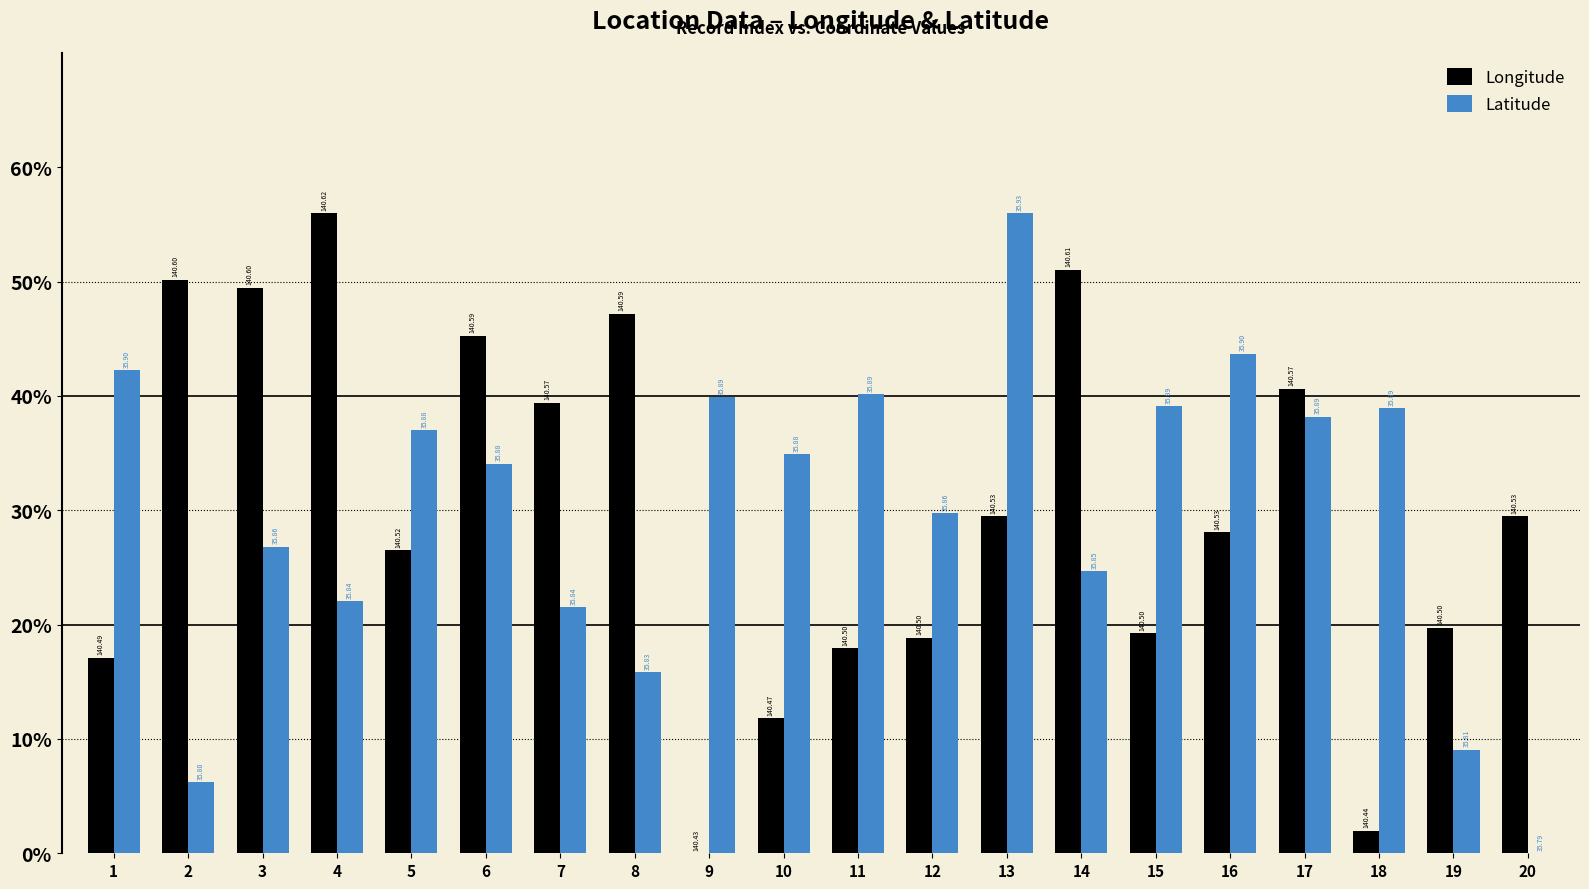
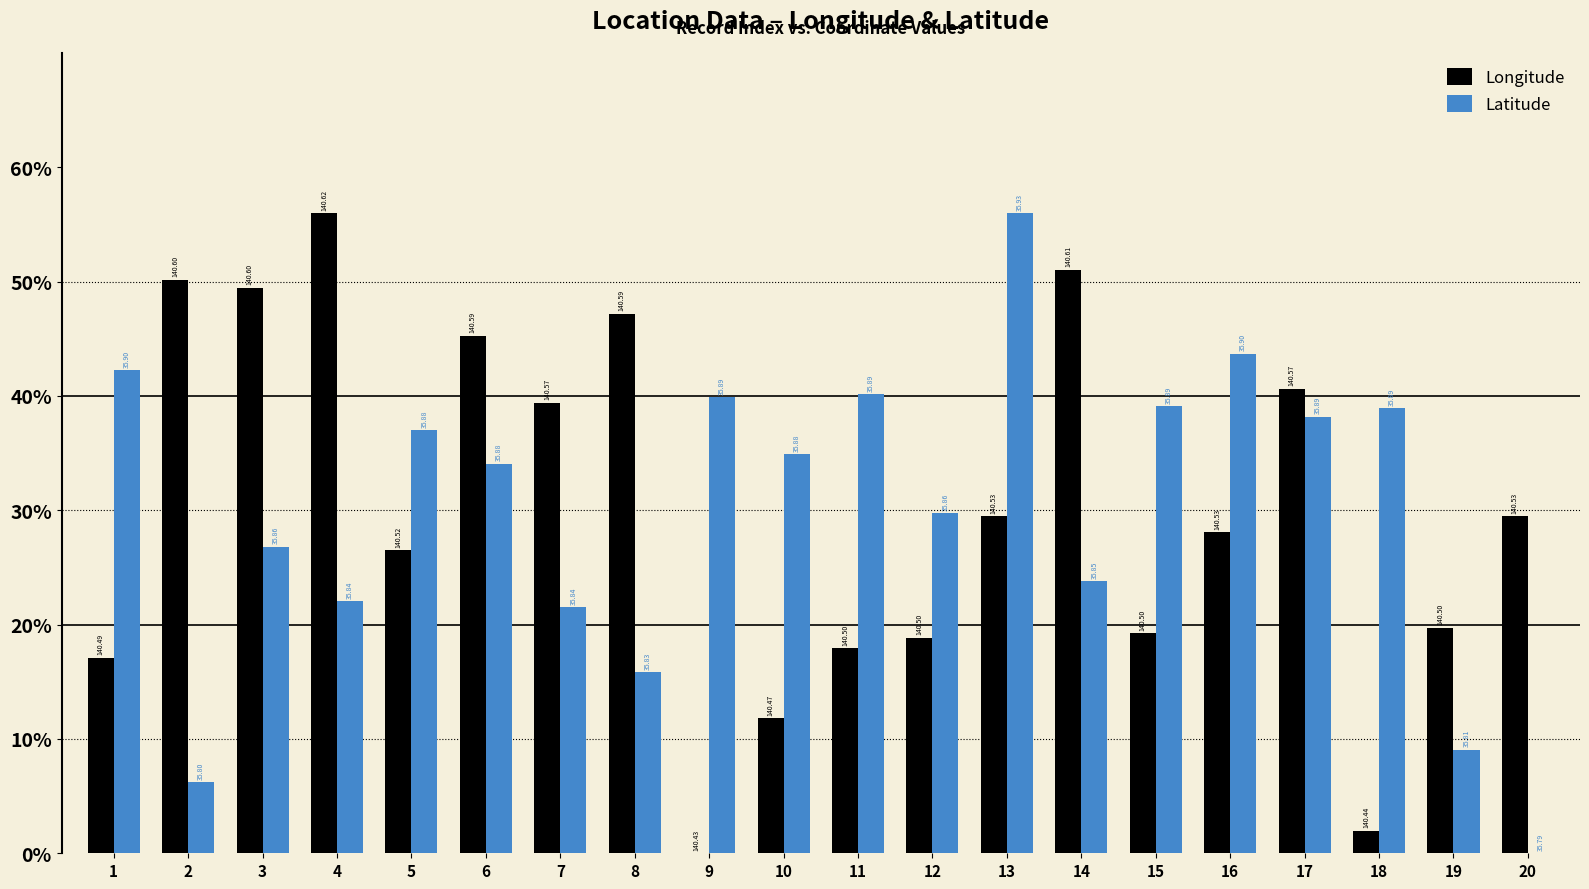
Latitude, 14: 24.7% -> 23.8%
